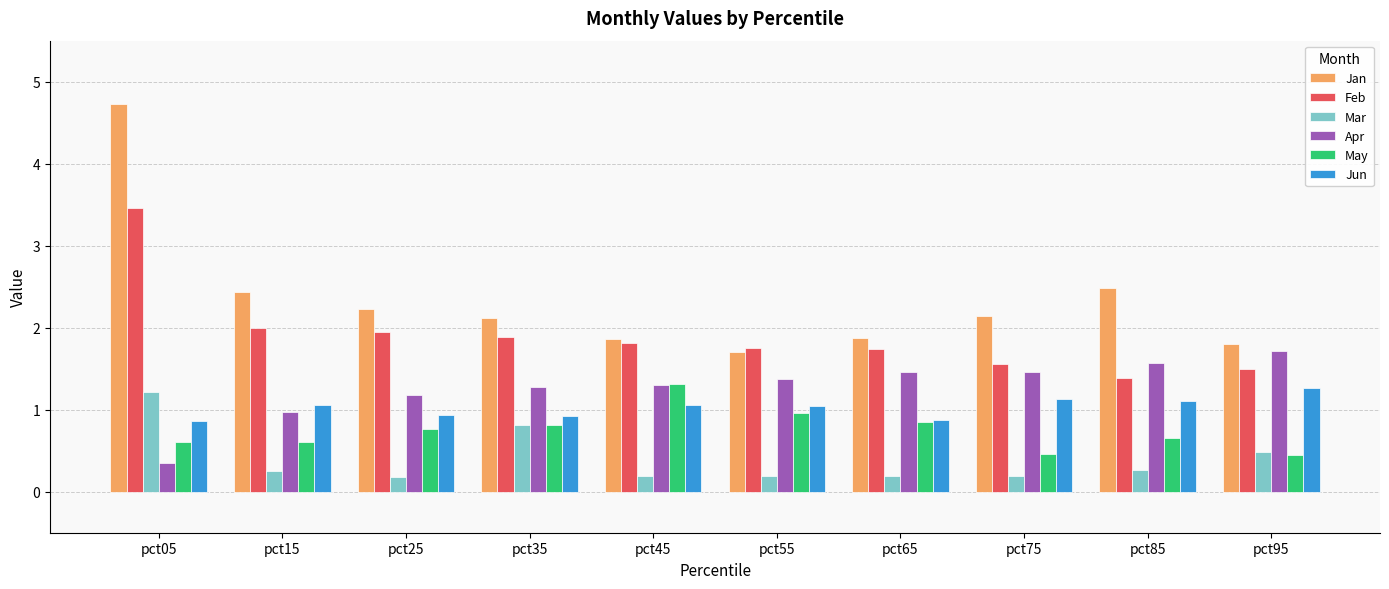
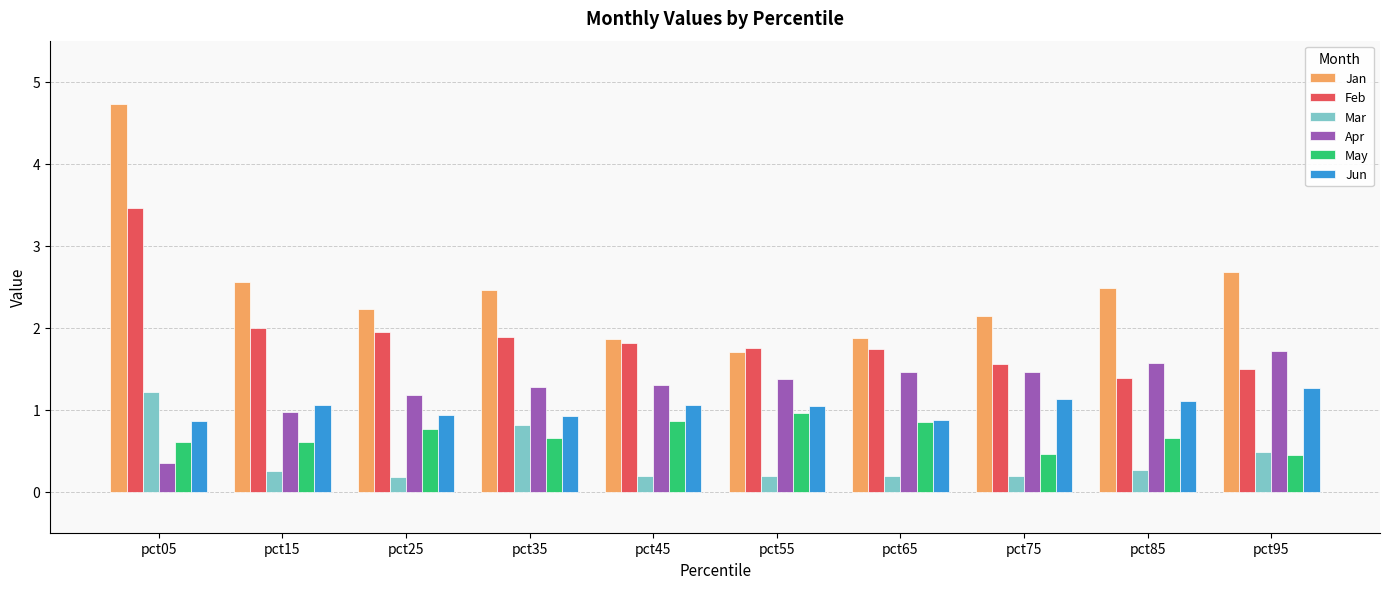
Jan, pct15: 2.4 -> 2.6
Jan, pct35: 2.1 -> 2.5
May, pct35: 0.8 -> 0.7
May, pct45: 1.3 -> 0.9
Jan, pct95: 1.8 -> 2.7
